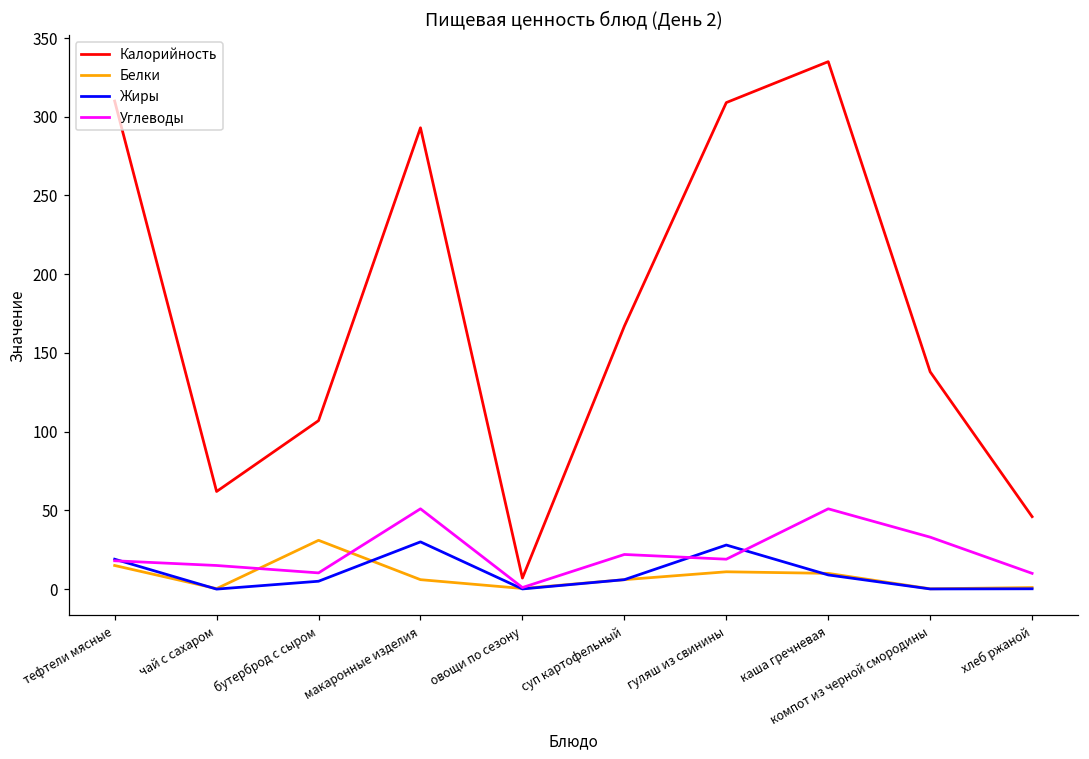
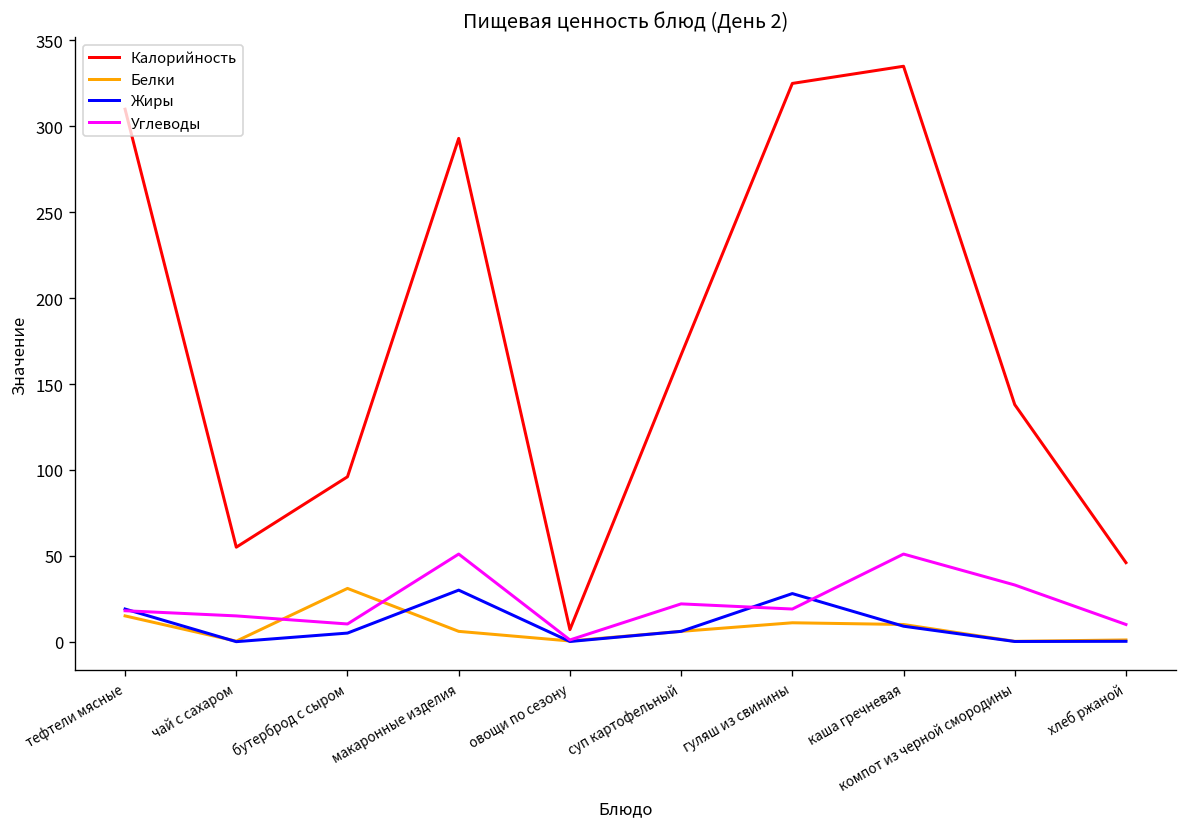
Калорийность, чай с сахаром: 62 -> 55
Калорийность, бутерброд с сыром: 107 -> 96
Калорийность, гуляш из свинины: 309 -> 325
